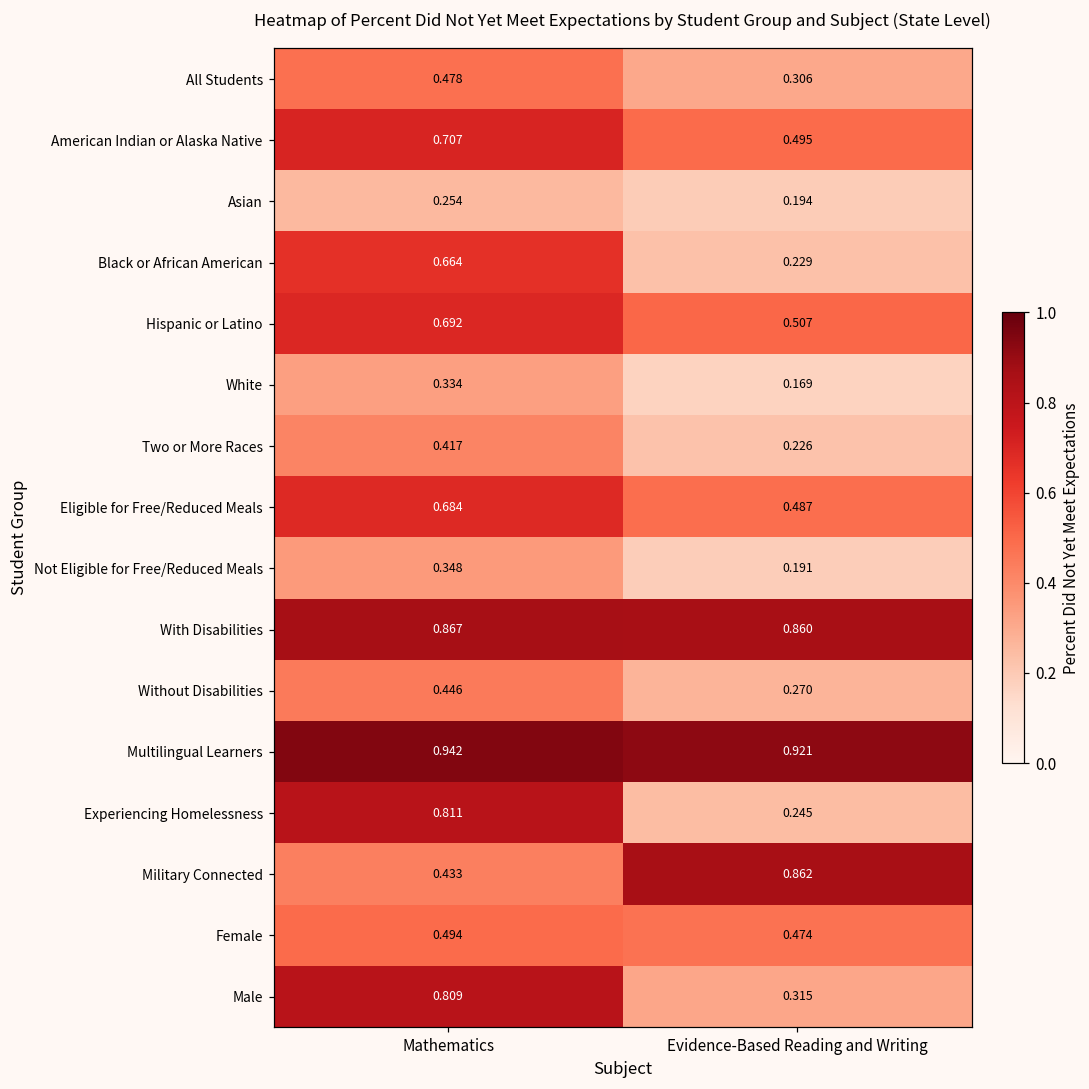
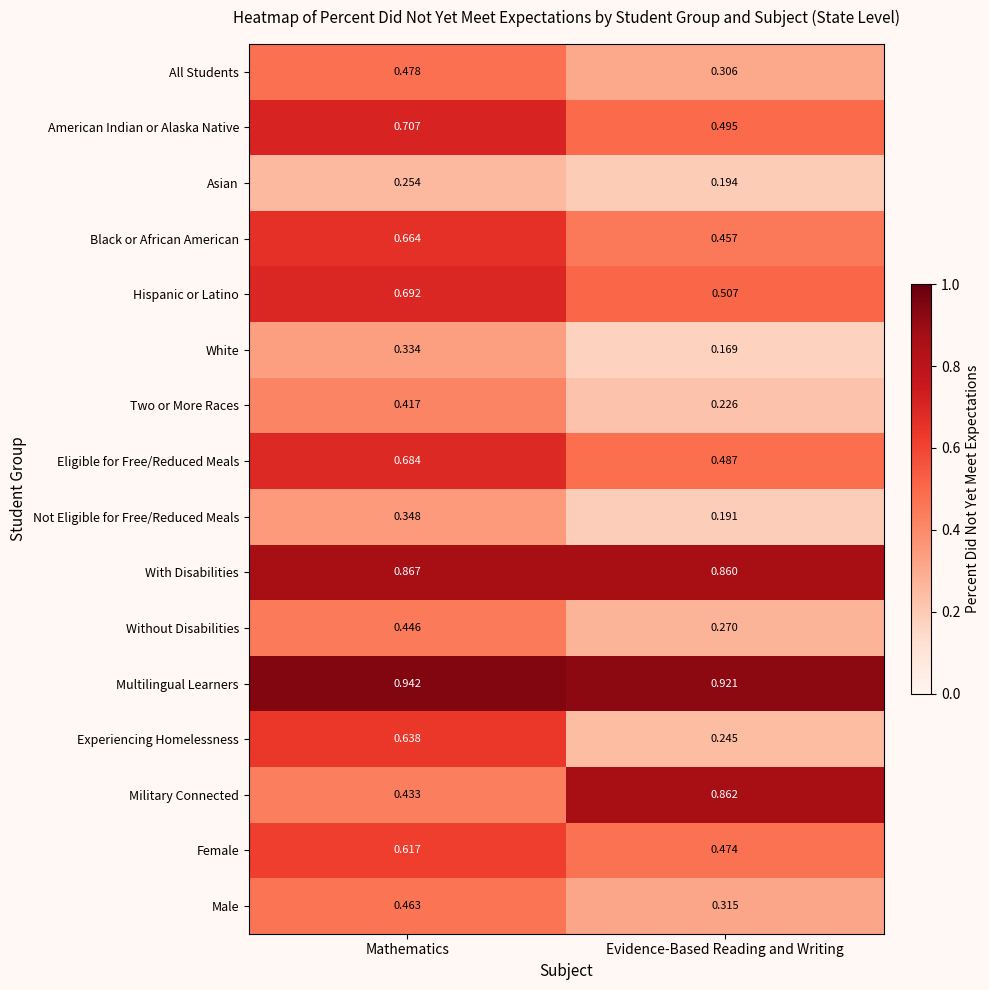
Black or African American, Evidence-Based Reading and Writing: 0.229 -> 0.457
Experiencing Homelessness, Mathematics: 0.811 -> 0.638
Female, Mathematics: 0.494 -> 0.617
Male, Mathematics: 0.809 -> 0.463
